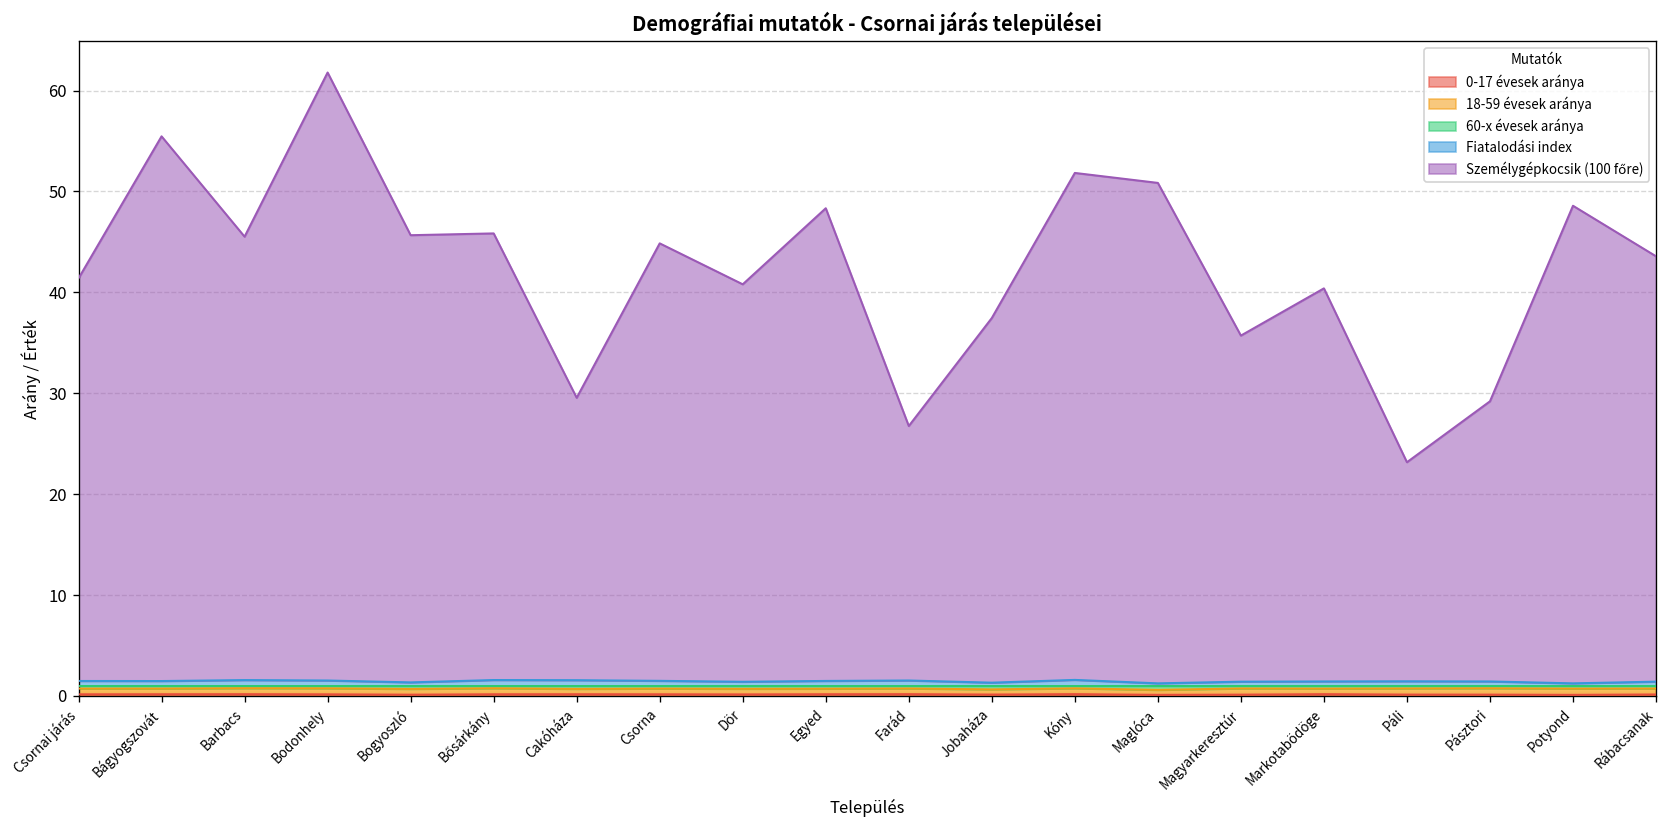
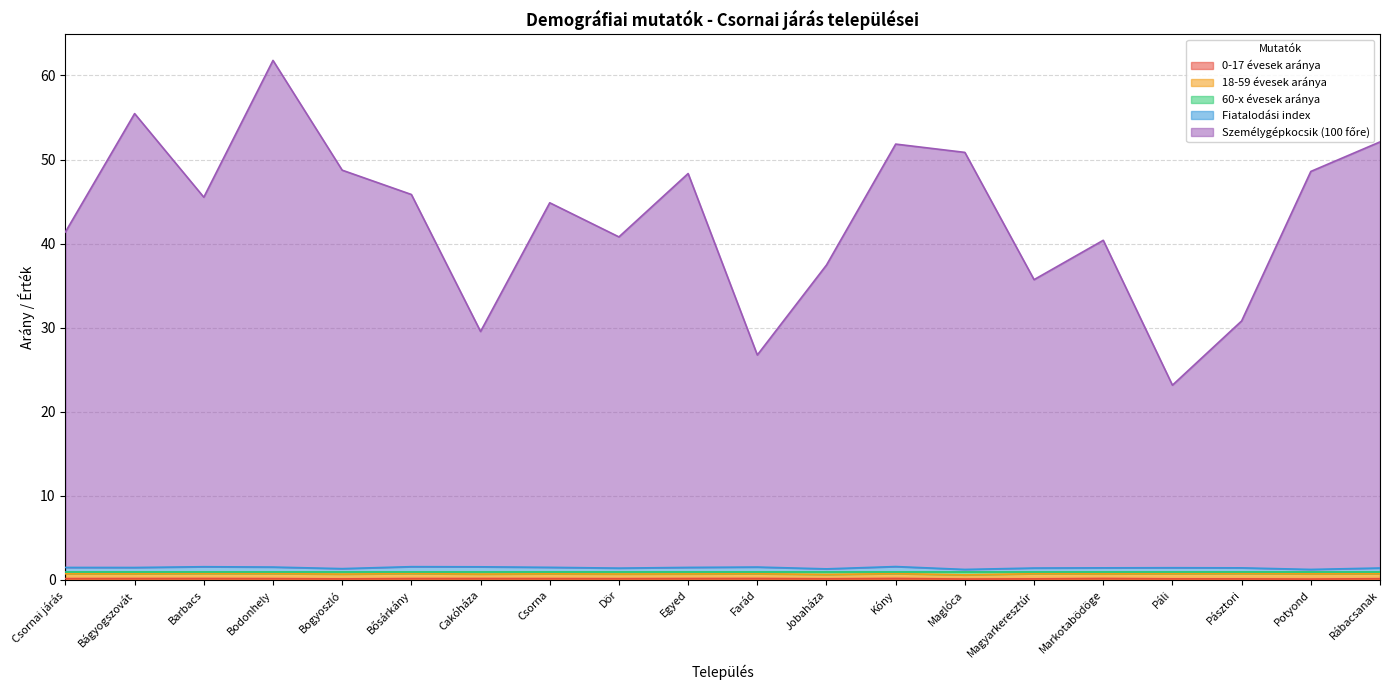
Személygépkocsik (100 főre), Bogyoszló: 44 -> 47
Személygépkocsik (100 főre), Pásztori: 28 -> 29
Személygépkocsik (100 főre), Rábacsanak: 42 -> 51
